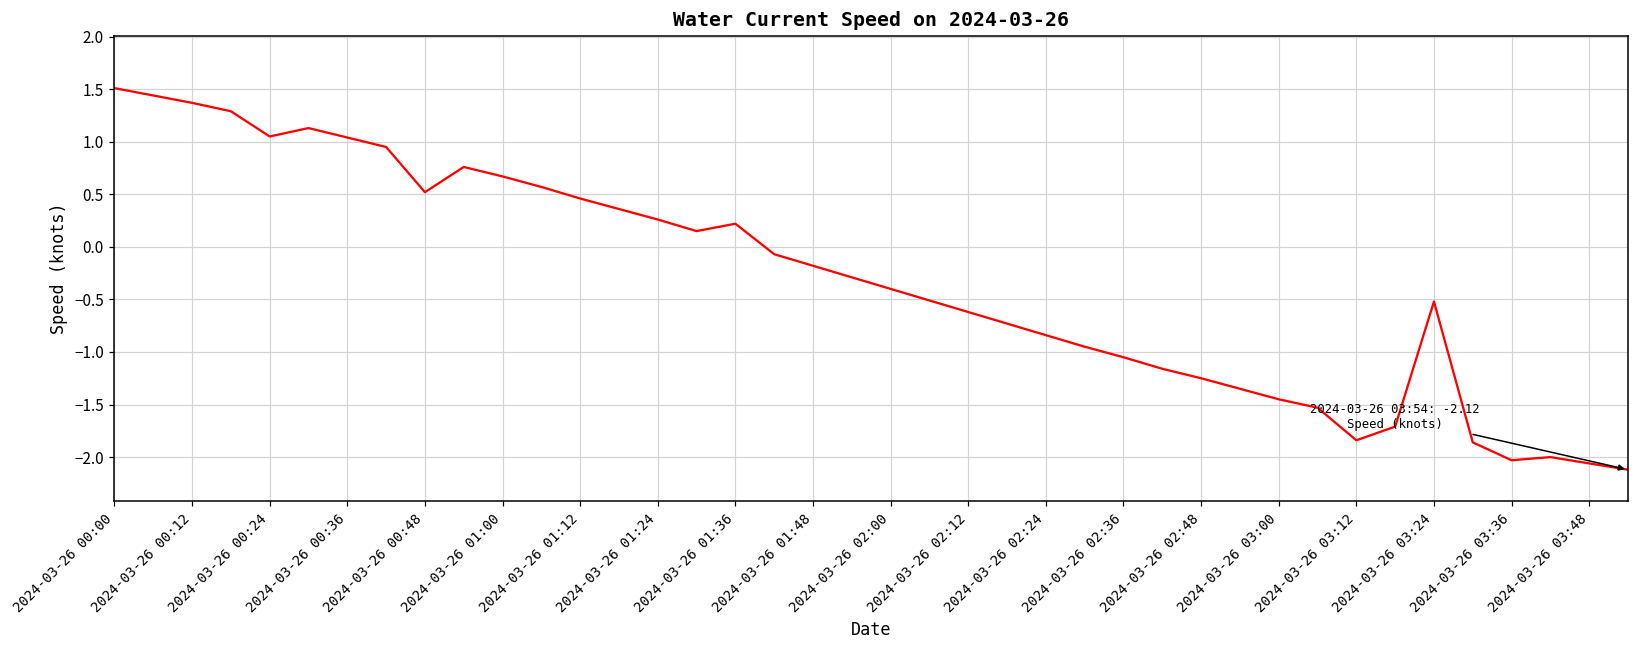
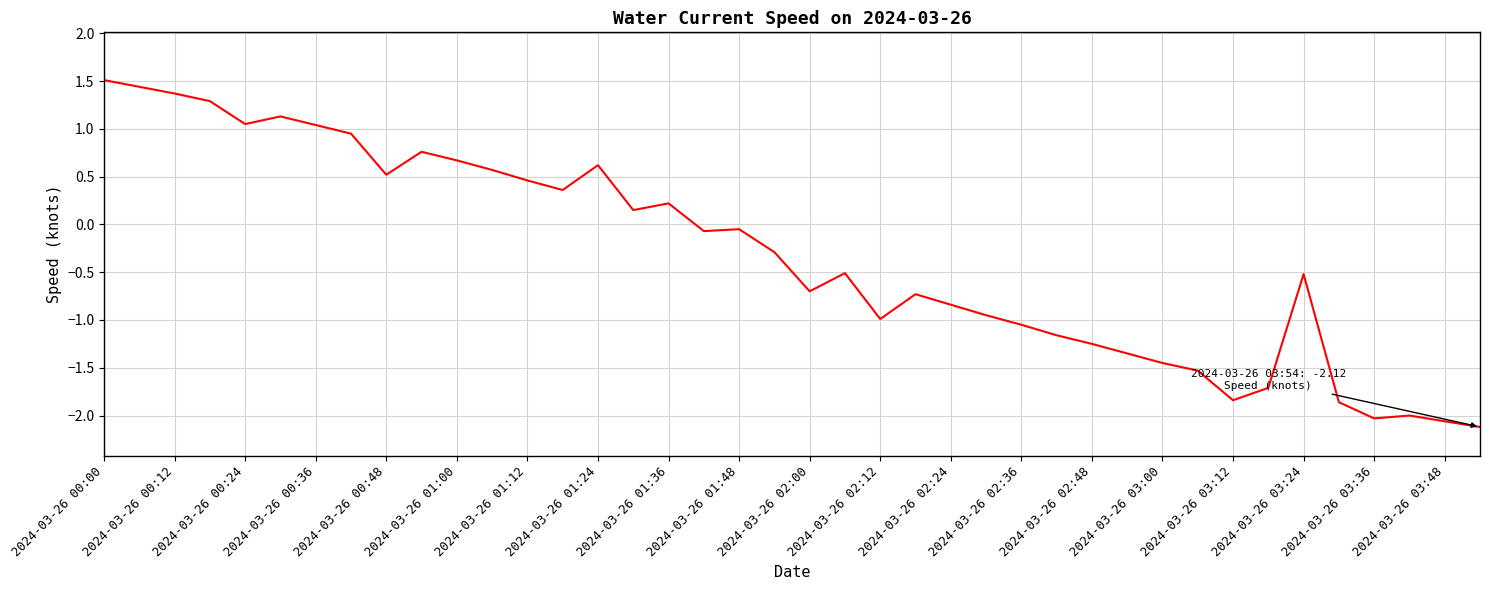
2024-03-26 01:24: 0.3 -> 0.6
2024-03-26 01:48: -0.2 -> -0.1
2024-03-26 02:00: -0.4 -> -0.7
2024-03-26 02:12: -0.6 -> -1.0
